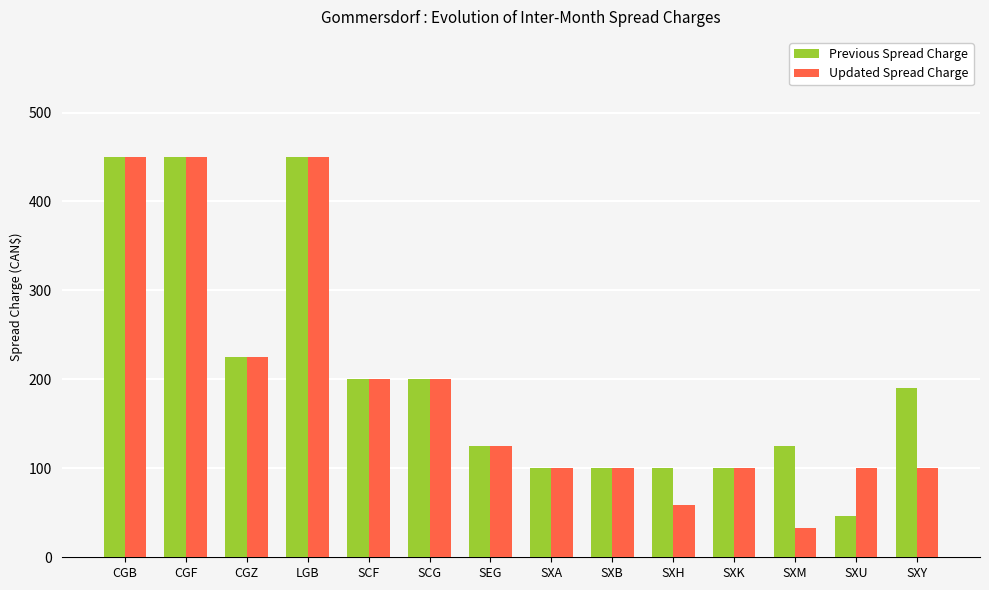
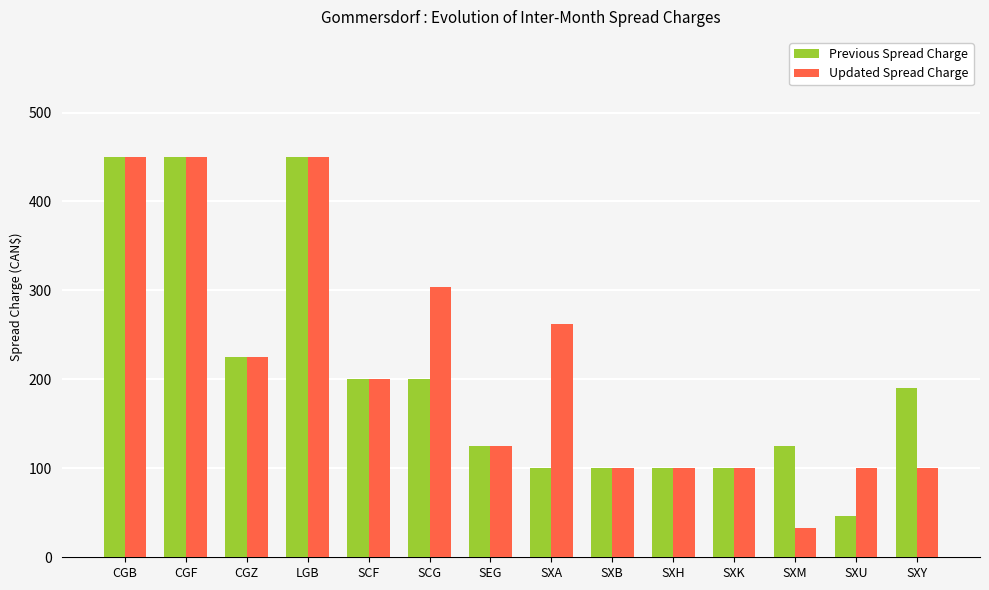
Updated Spread Charge, SCG: 200 -> 300
Updated Spread Charge, SXA: 100 -> 260
Updated Spread Charge, SXH: 60 -> 100
